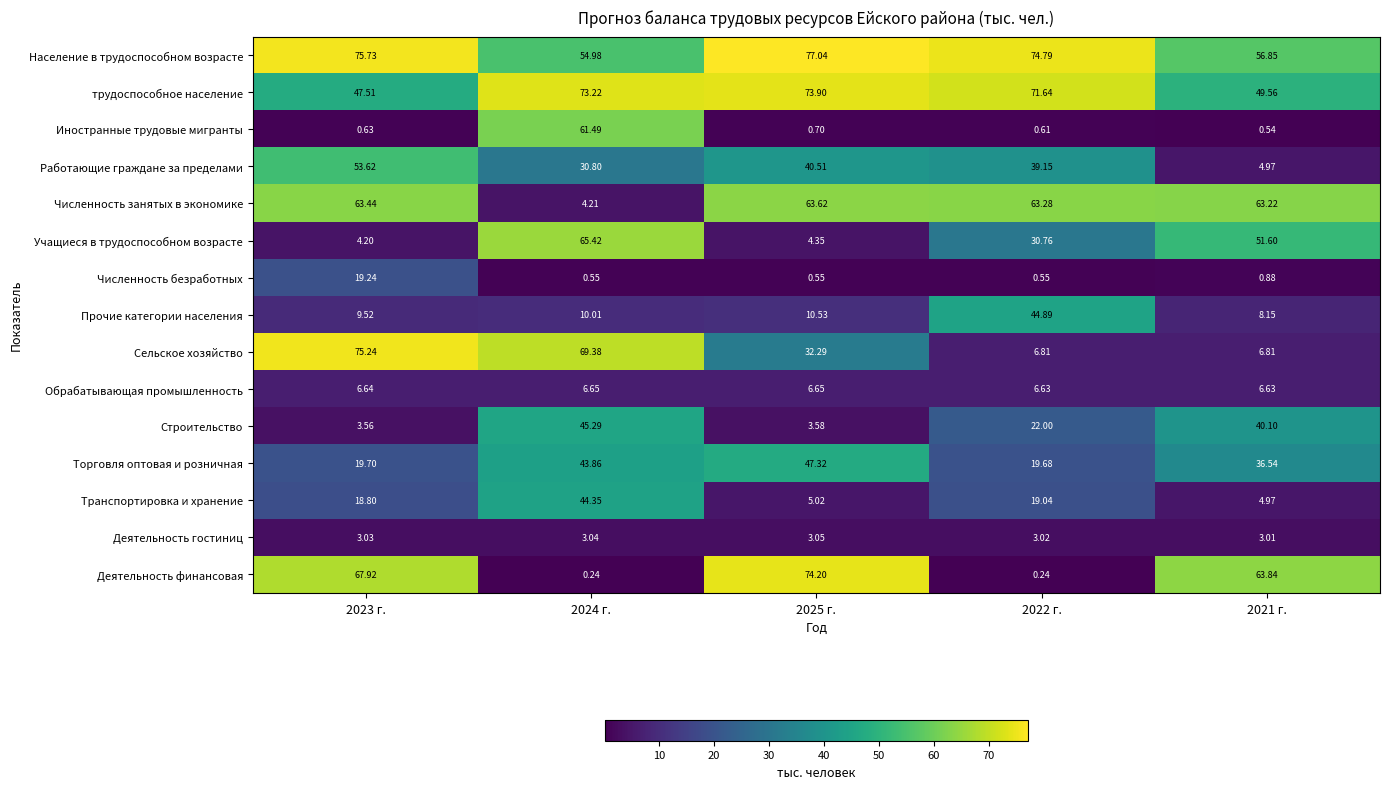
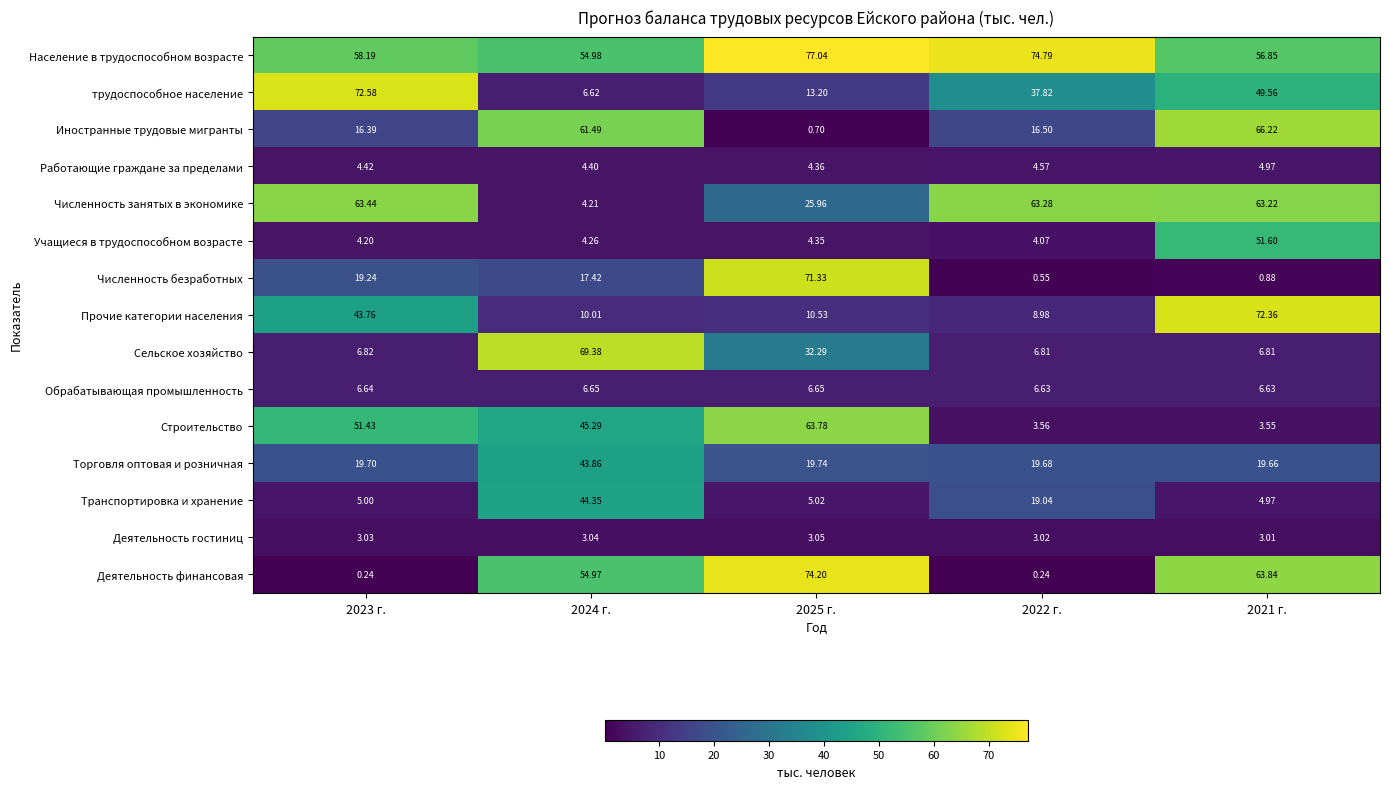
Население в трудоспособном возрасте, 2023 г.: 75.73 -> 58.19
трудоспособное население, 2023 г.: 47.51 -> 72.58
трудоспособное население, 2024 г.: 73.22 -> 6.62
трудоспособное население, 2025 г.: 73.90 -> 13.20
трудоспособное население, 2022 г.: 71.64 -> 37.82
Иностранные трудовые мигранты, 2023 г.: 0.63 -> 16.39
Иностранные трудовые мигранты, 2022 г.: 0.61 -> 16.50
Иностранные трудовые мигранты, 2021 г.: 0.54 -> 66.22
Работающие граждане за пределами, 2023 г.: 53.62 -> 4.42
Работающие граждане за пределами, 2024 г.: 30.80 -> 4.40
Работающие граждане за пределами, 2025 г.: 40.51 -> 4.36
Работающие граждане за пределами, 2022 г.: 39.15 -> 4.57
Численность занятых в экономике, 2025 г.: 63.62 -> 25.96
Учащиеся в трудоспособном возрасте, 2024 г.: 65.42 -> 4.26
Учащиеся в трудоспособном возрасте, 2022 г.: 30.76 -> 4.07
Численность безработных, 2024 г.: 0.55 -> 17.42
Численность безработных, 2025 г.: 0.55 -> 71.33
Прочие категории населения, 2023 г.: 9.52 -> 43.76
Прочие категории населения, 2022 г.: 44.89 -> 8.98
Прочие категории населения, 2021 г.: 8.15 -> 72.36
Сельское хозяйство, 2023 г.: 75.24 -> 6.82
Строительство, 2023 г.: 3.56 -> 51.43
Строительство, 2025 г.: 3.58 -> 63.78
Строительство, 2022 г.: 22.00 -> 3.56
Строительство, 2021 г.: 40.10 -> 3.55
Торговля оптовая и розничная, 2025 г.: 47.32 -> 19.74
Торговля оптовая и розничная, 2021 г.: 36.54 -> 19.66
Транспортировка и хранение, 2023 г.: 18.80 -> 5.00
Деятельность финансовая, 2023 г.: 67.92 -> 0.24
Деятельность финансовая, 2024 г.: 0.24 -> 54.97
